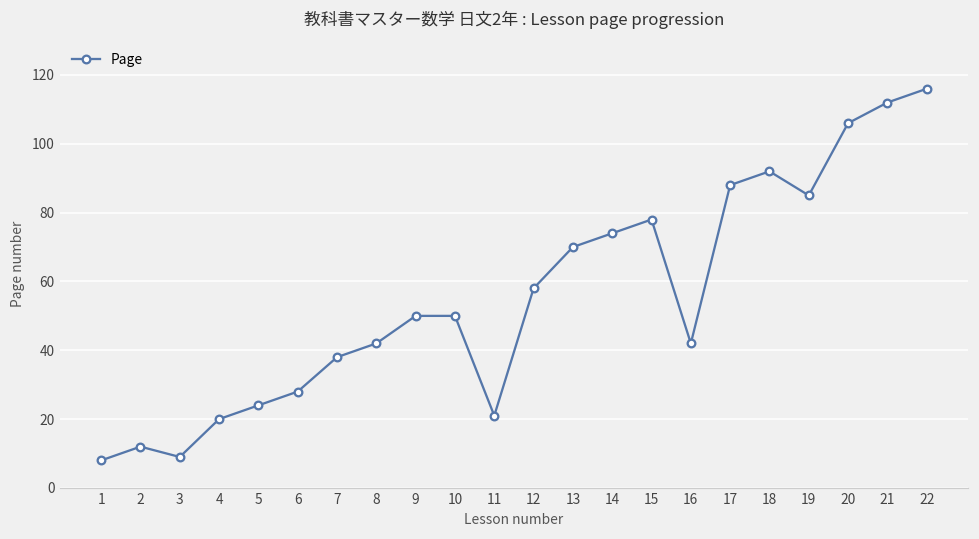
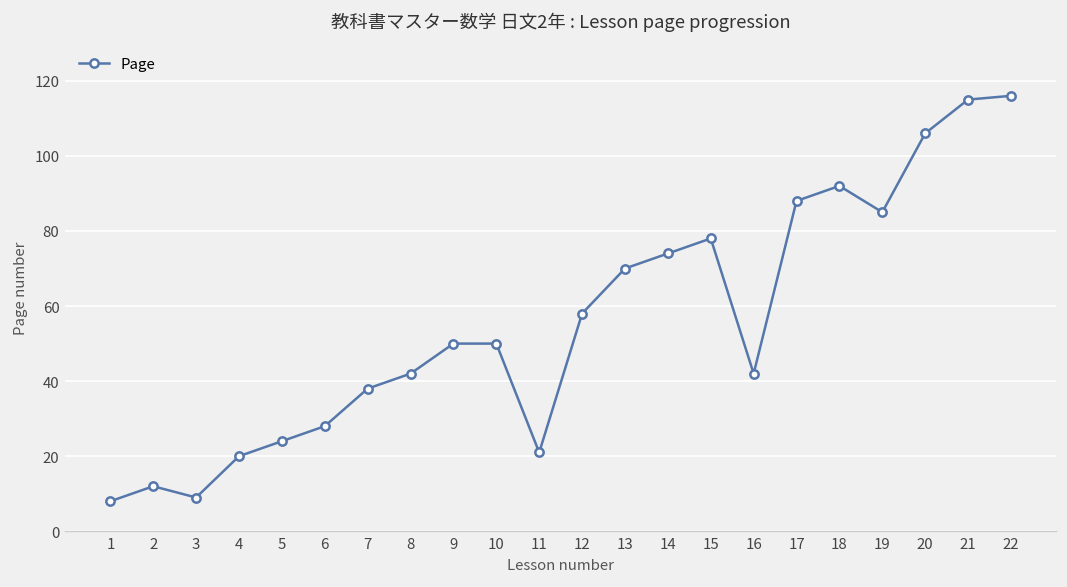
21: 112 -> 115
